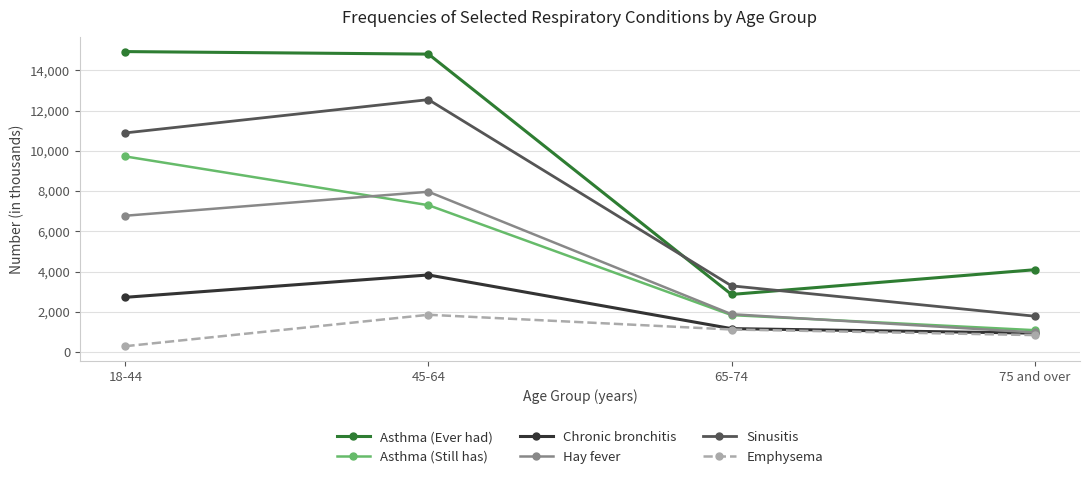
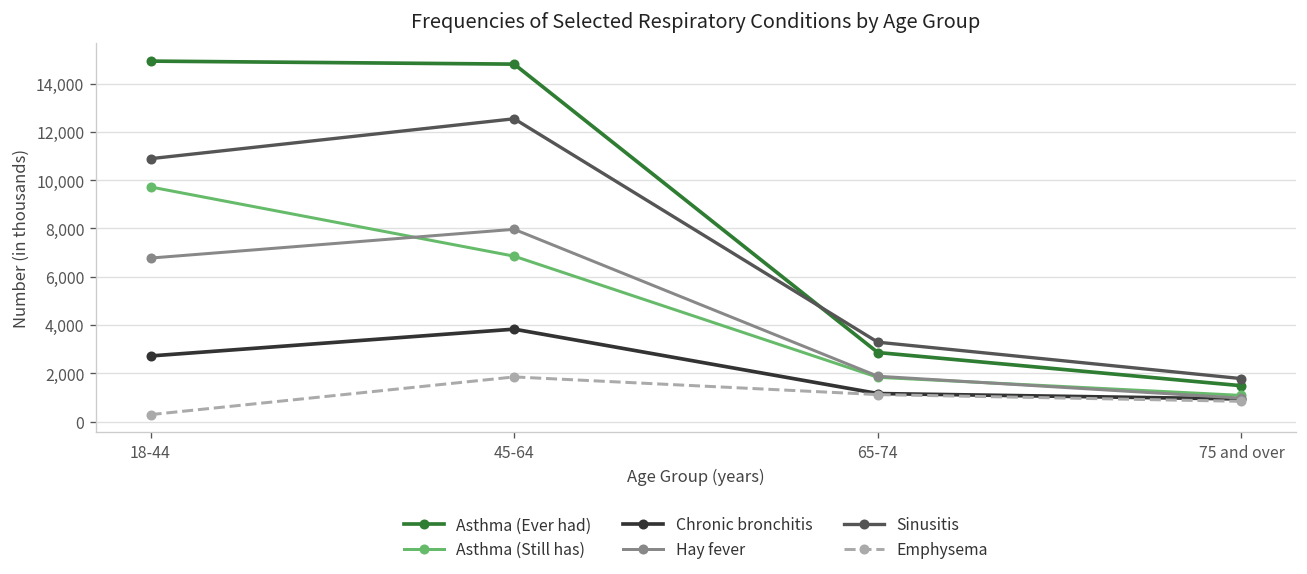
Asthma (Still has), 45-64: 7,300 -> 6,900
Asthma (Ever had), 75 and over: 4,100 -> 1,500
